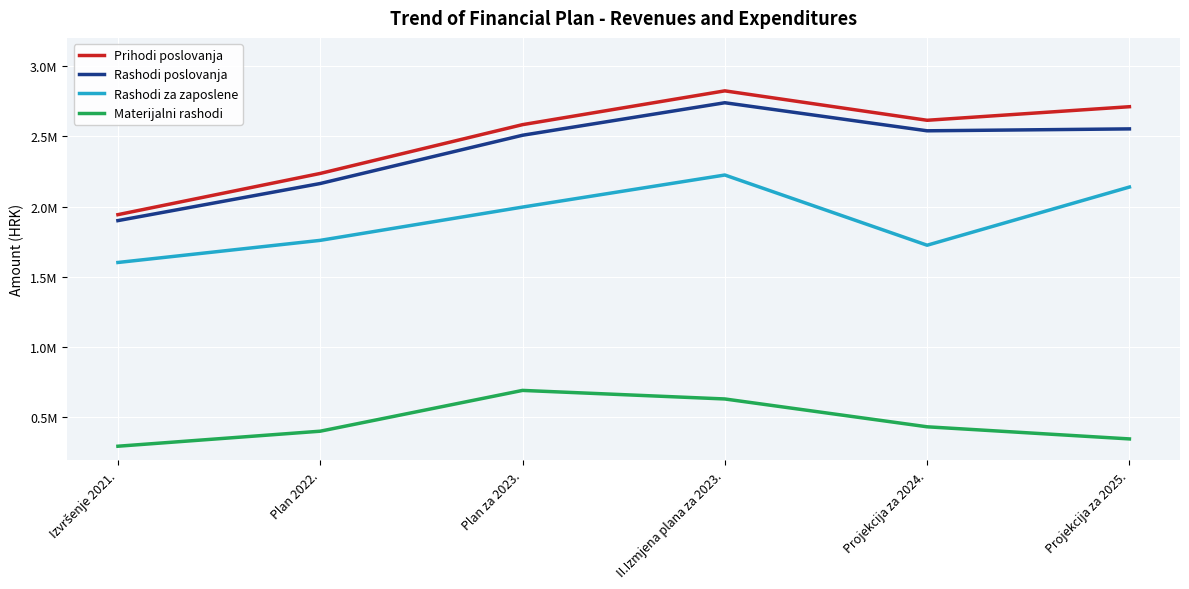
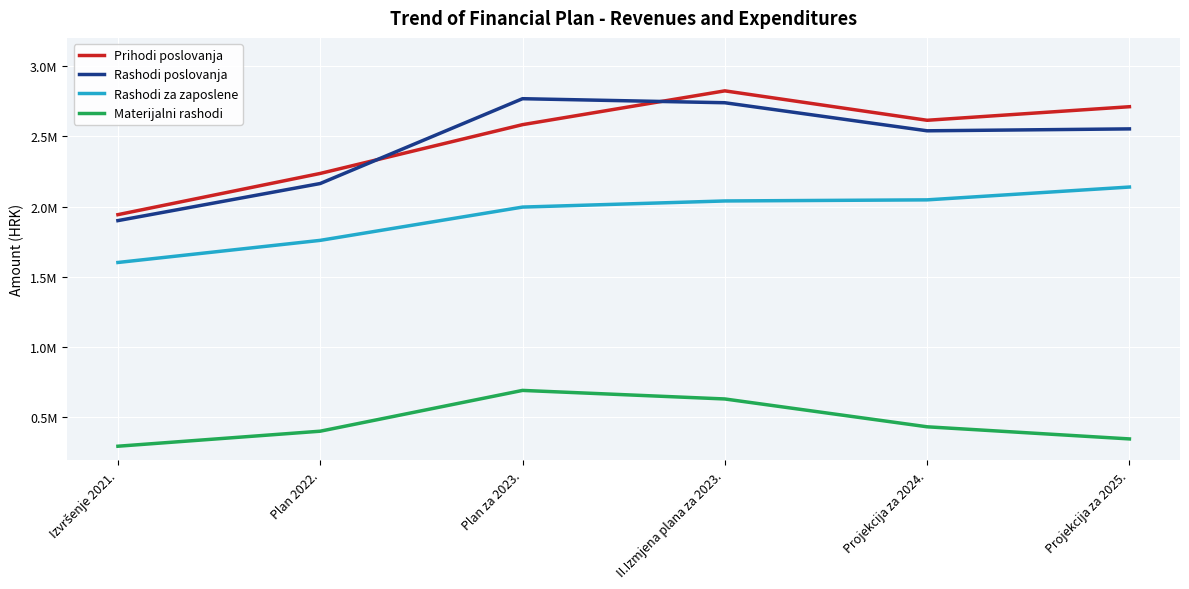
Rashodi poslovanja, Plan za 2023.: 2510000 -> 2770000
Rashodi za zaposlene, II.Izmjena plana za 2023.: 2220000 -> 2040000
Rashodi za zaposlene, Projekcija za 2024.: 1730000 -> 2050000
